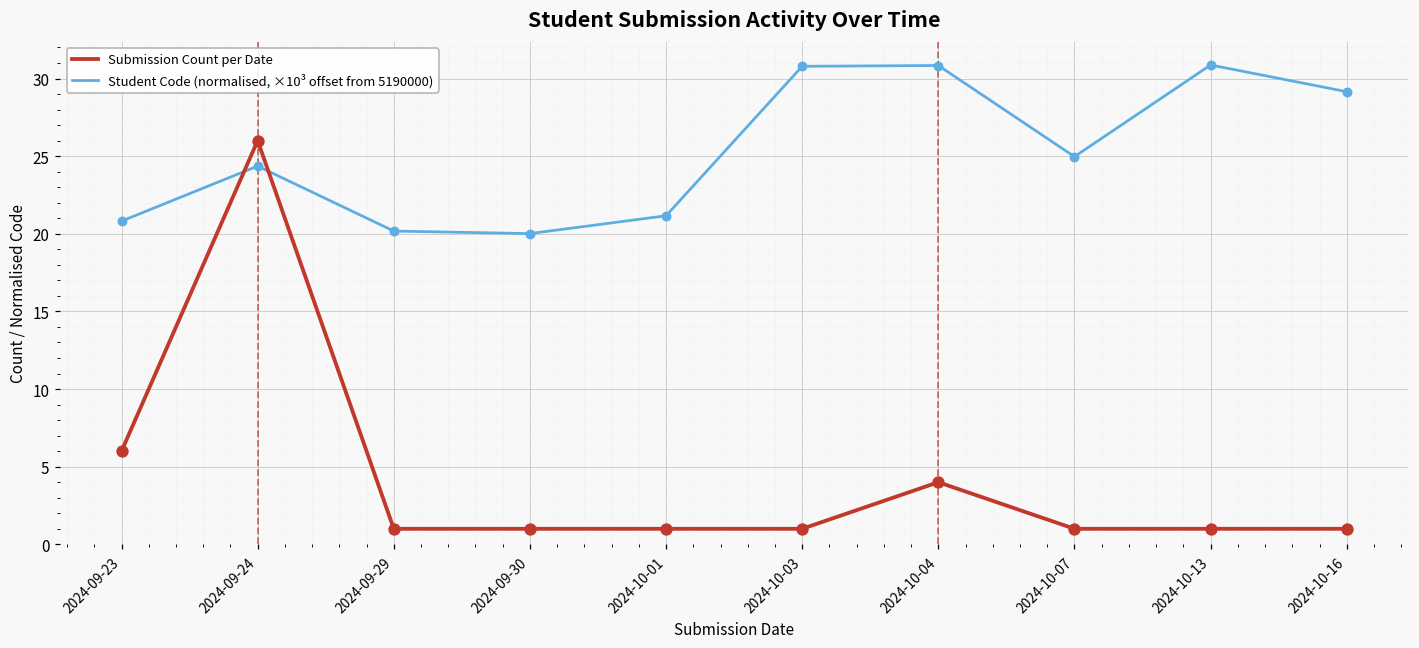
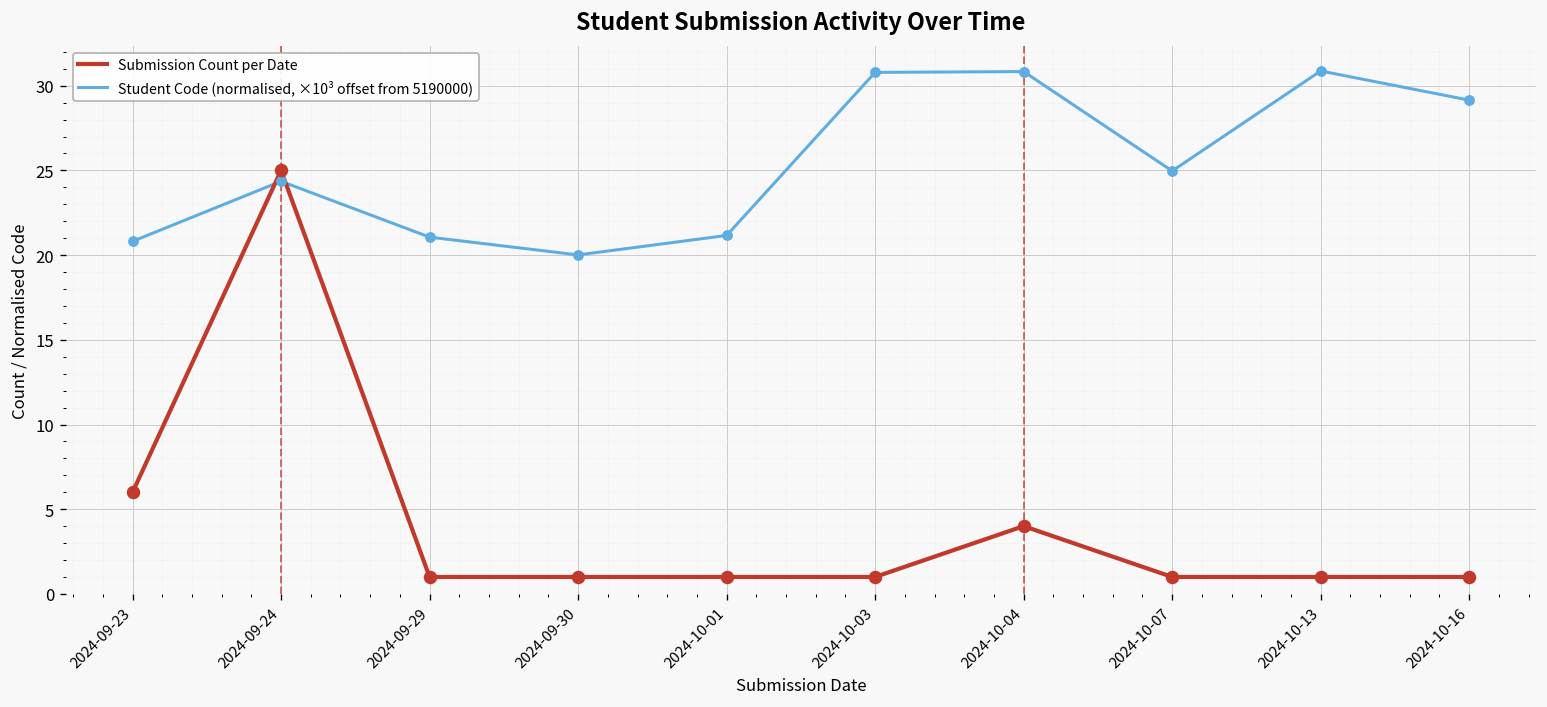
Submission Count per Date, 2024-09-24: 26 -> 25
Student Code (normalised, ×10³ offset from 5190000), 2024-09-29: 20.2 -> 21.1
